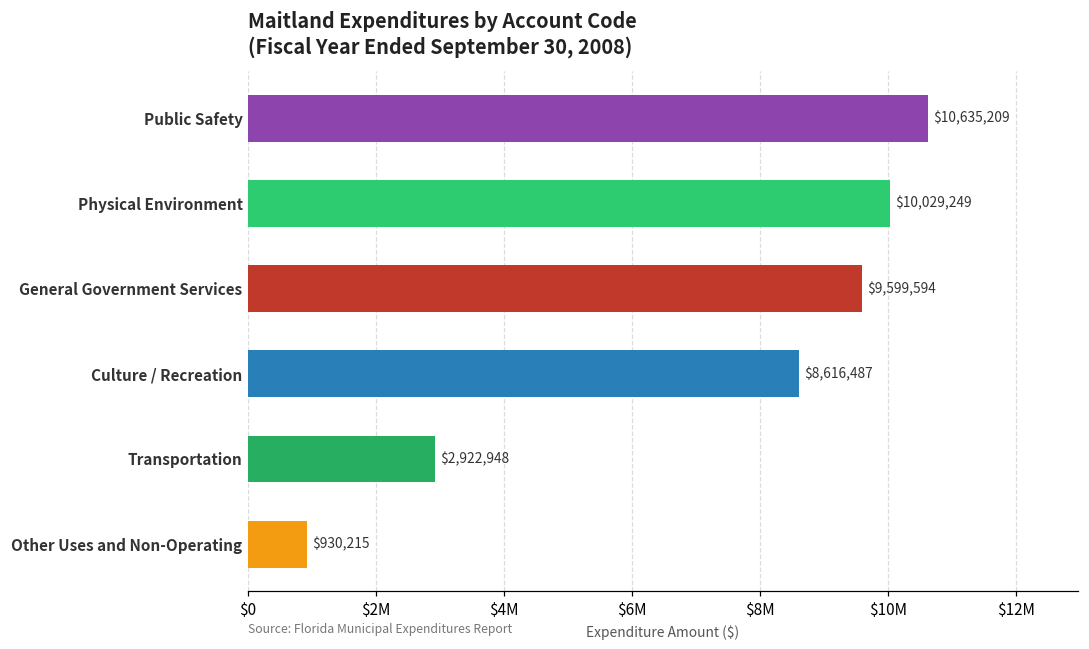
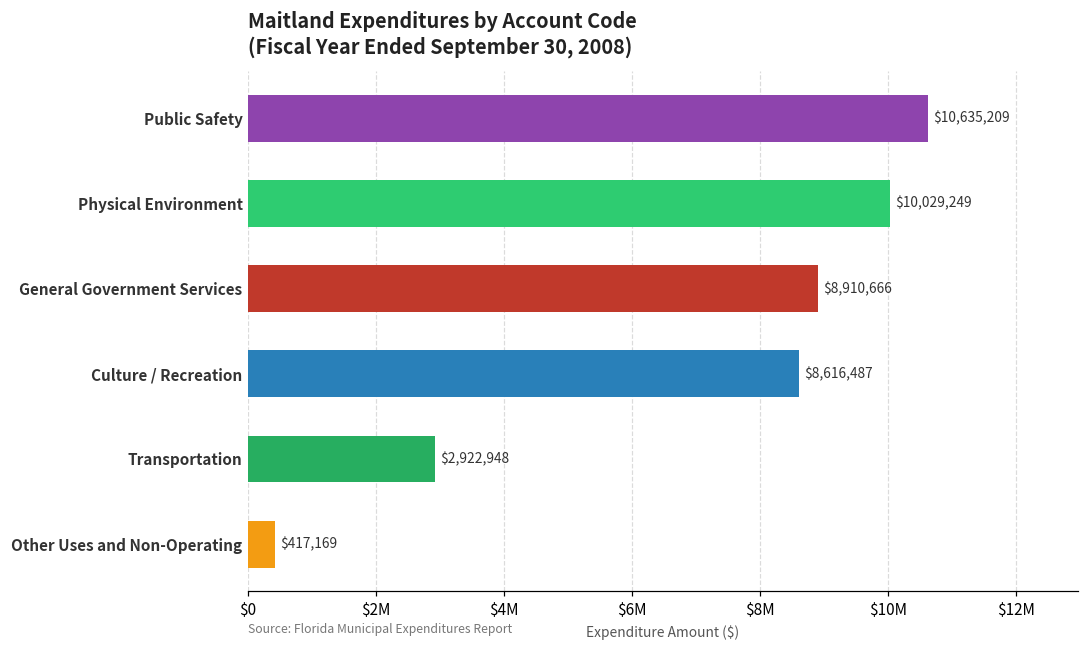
General Government Services: $9,599,594 -> $8,910,666
Other Uses and Non-Operating: $930,215 -> $417,169
